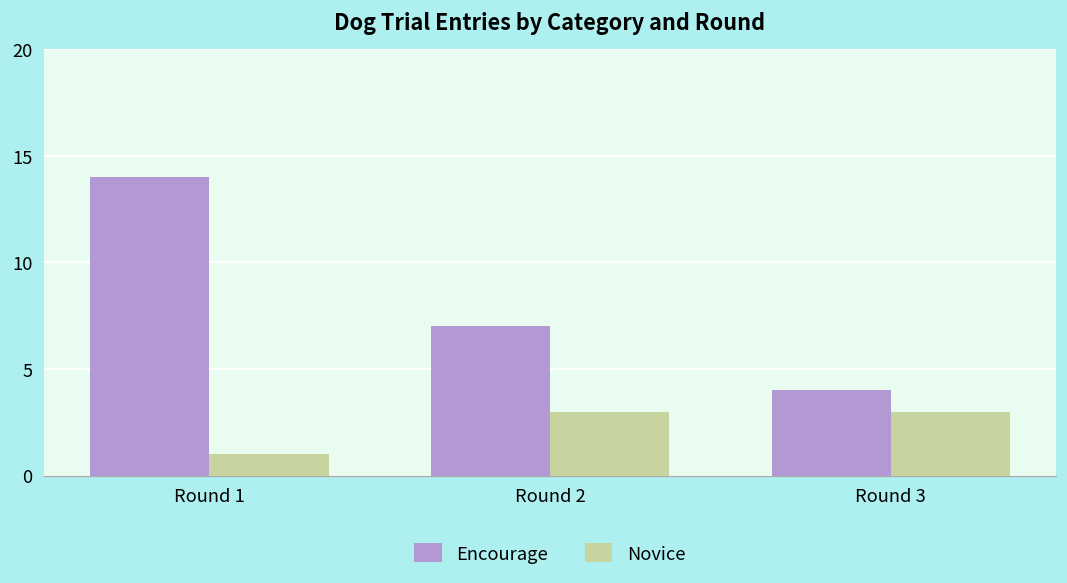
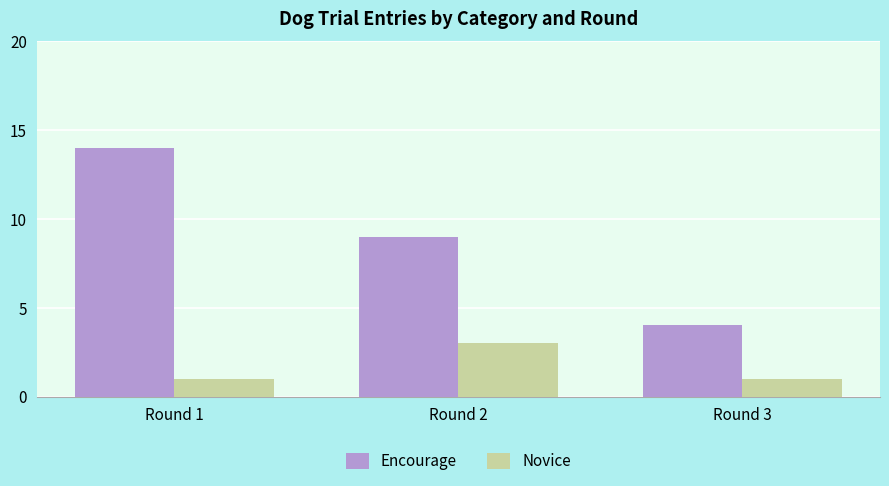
Encourage, Round 2: 7 -> 9
Novice, Round 3: 3 -> 1
